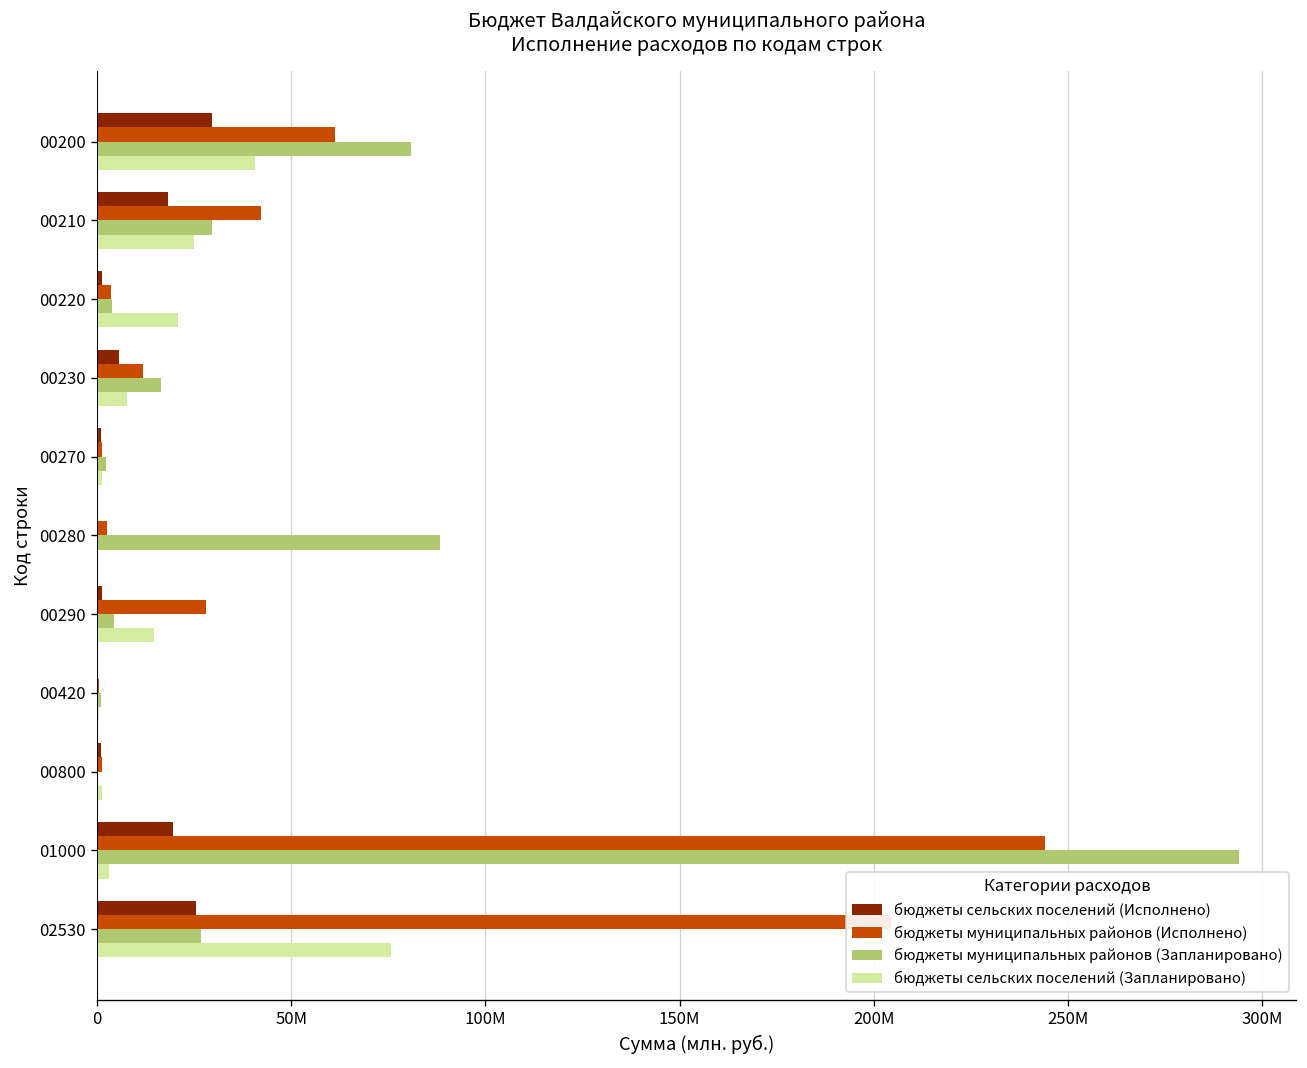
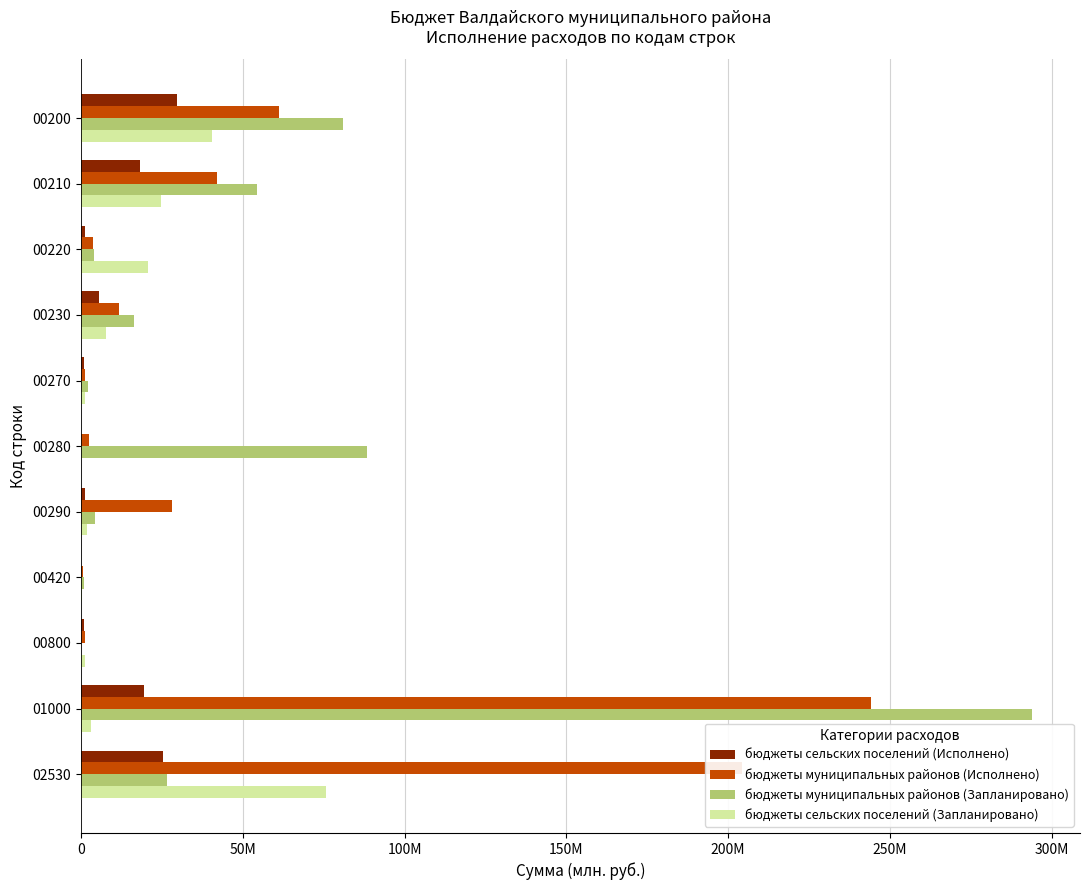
бюджеты муниципальных районов (Запланировано), 00210: 29000000 -> 54000000
бюджеты сельских поселений (Запланировано), 00290: 15000000 -> 2000000
